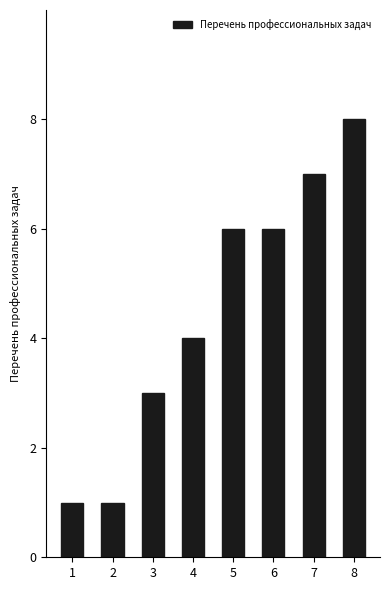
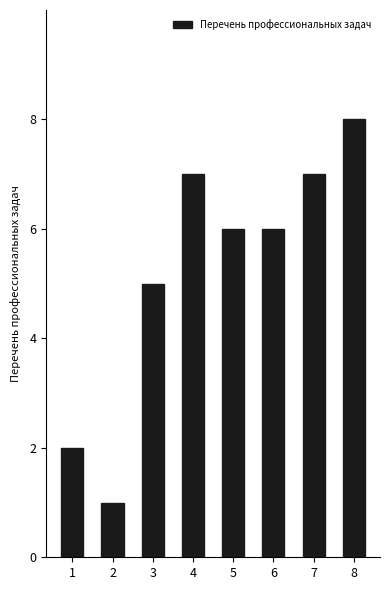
1: 1 -> 2
3: 3 -> 5
4: 4 -> 7
